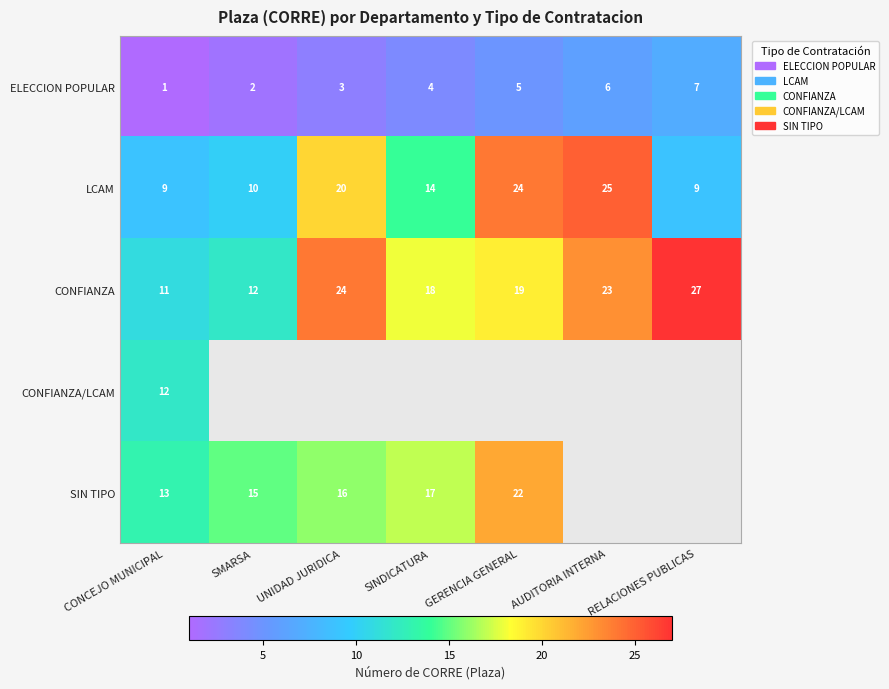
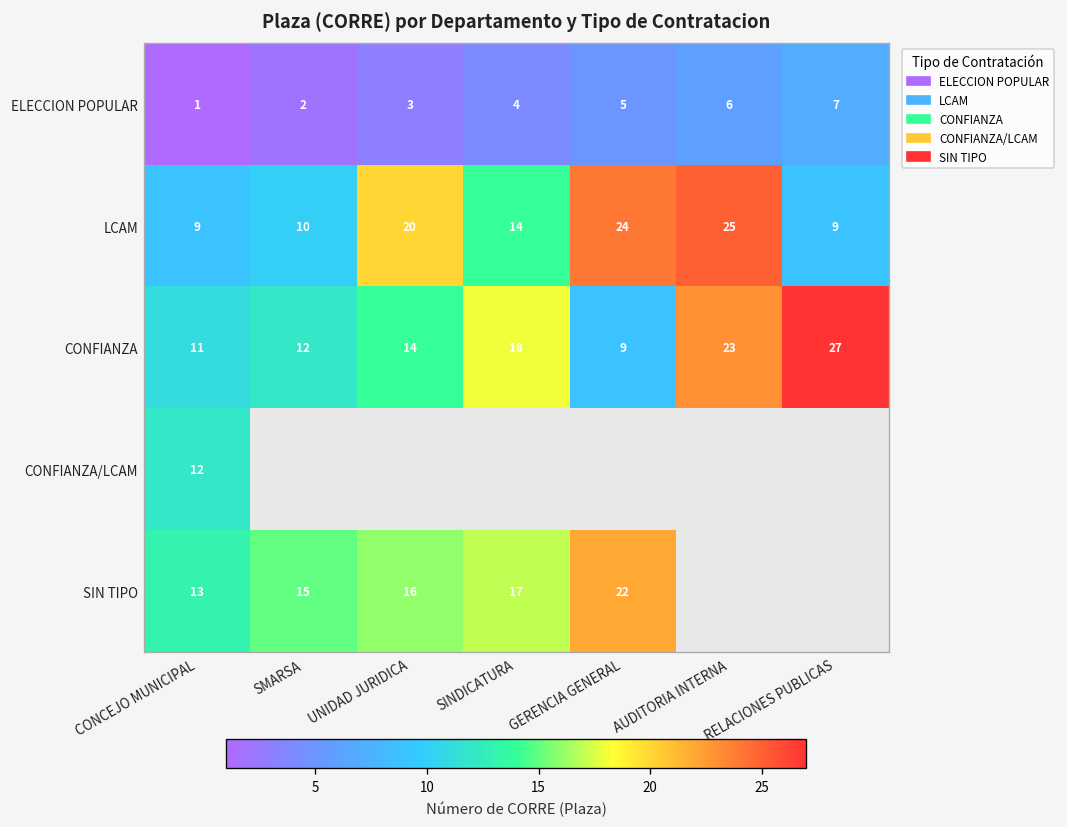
CONFIANZA, UNIDAD JURIDICA: 24 -> 14
CONFIANZA, GERENCIA GENERAL: 19 -> 9
